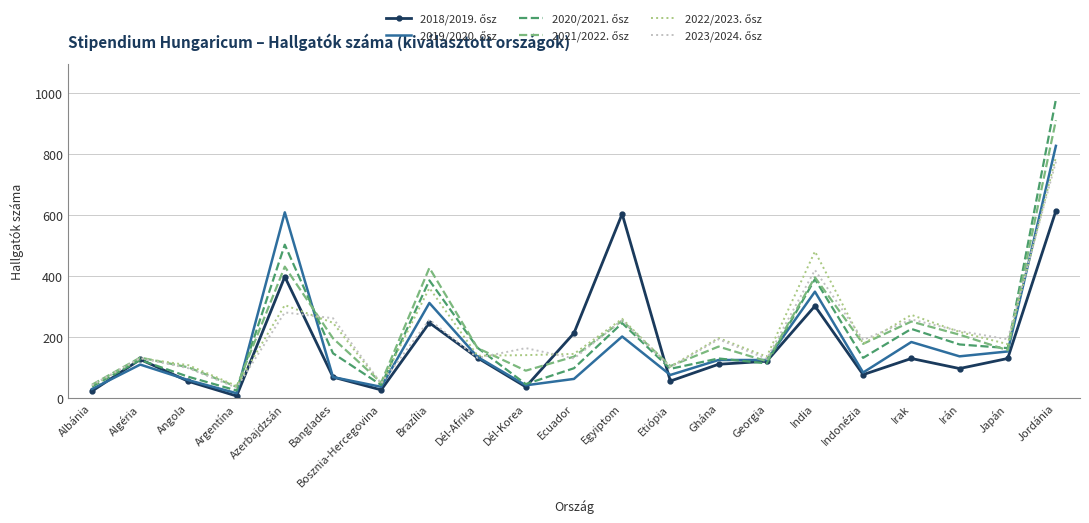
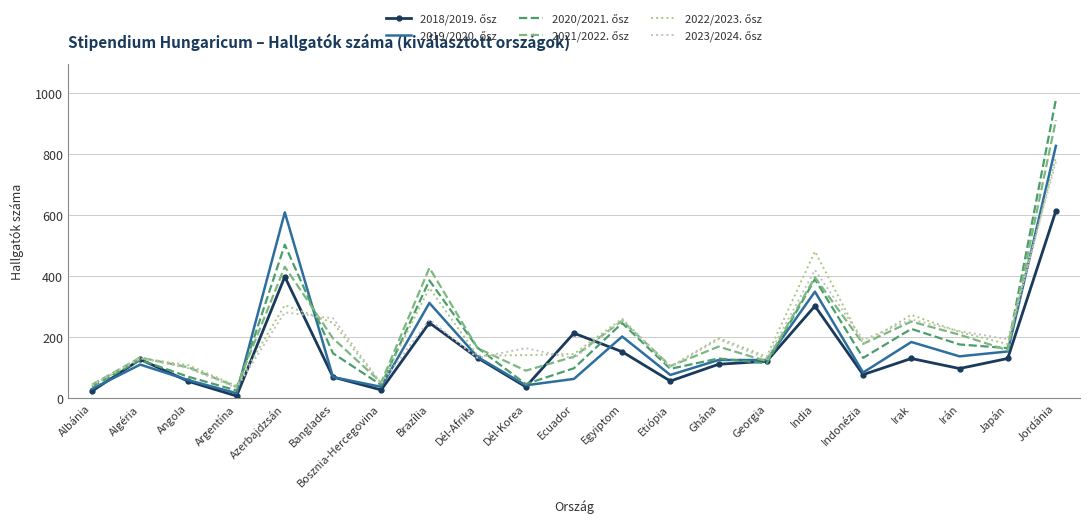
2018/2019. ősz, Egyiptom: 600 -> 150
